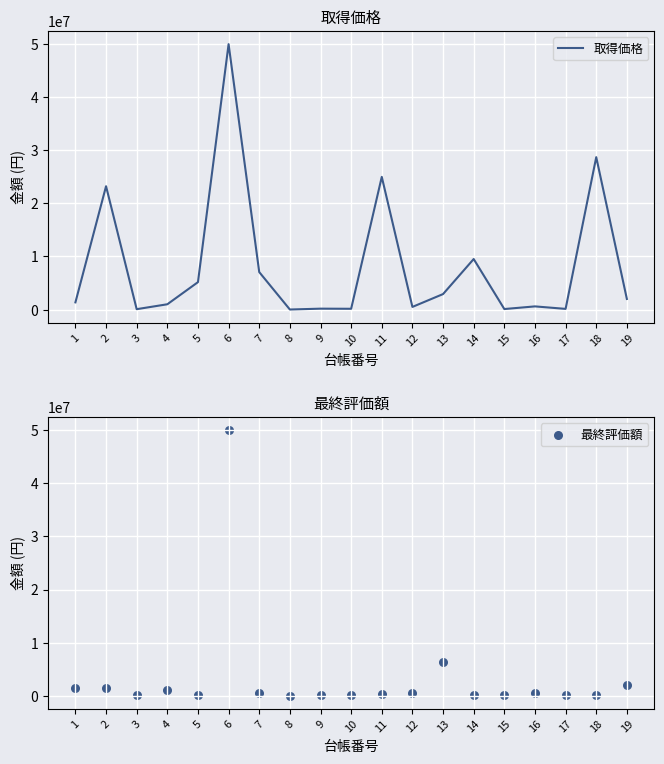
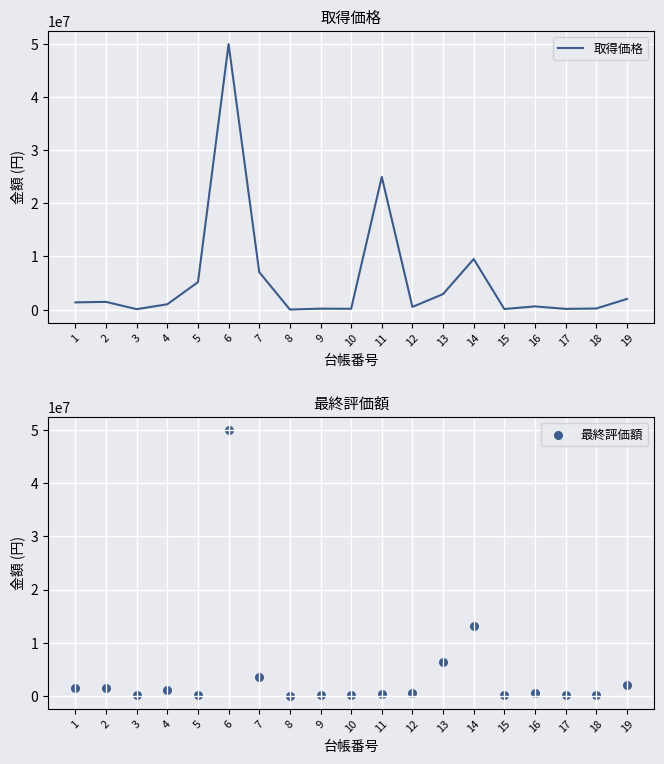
取得価格, 2: 23000000 -> 1000000
取得価格, 18: 29000000 -> 0
最終評価額, 7: 1000000 -> 4000000
最終評価額, 14: 0 -> 13000000
